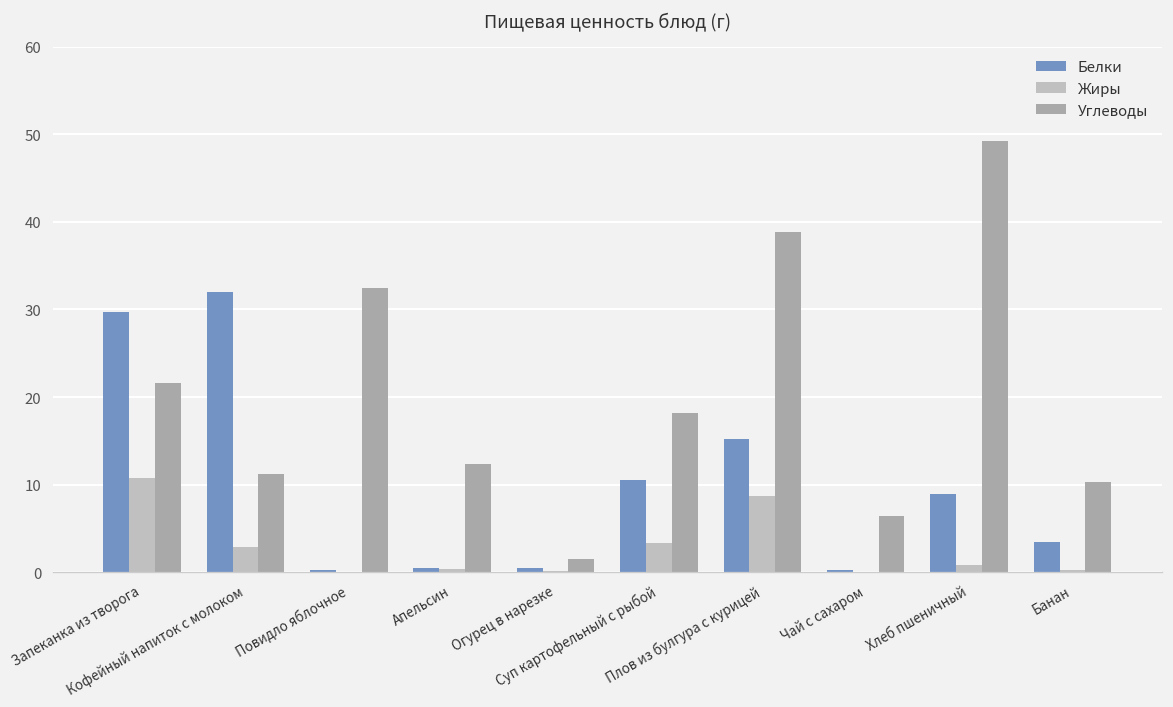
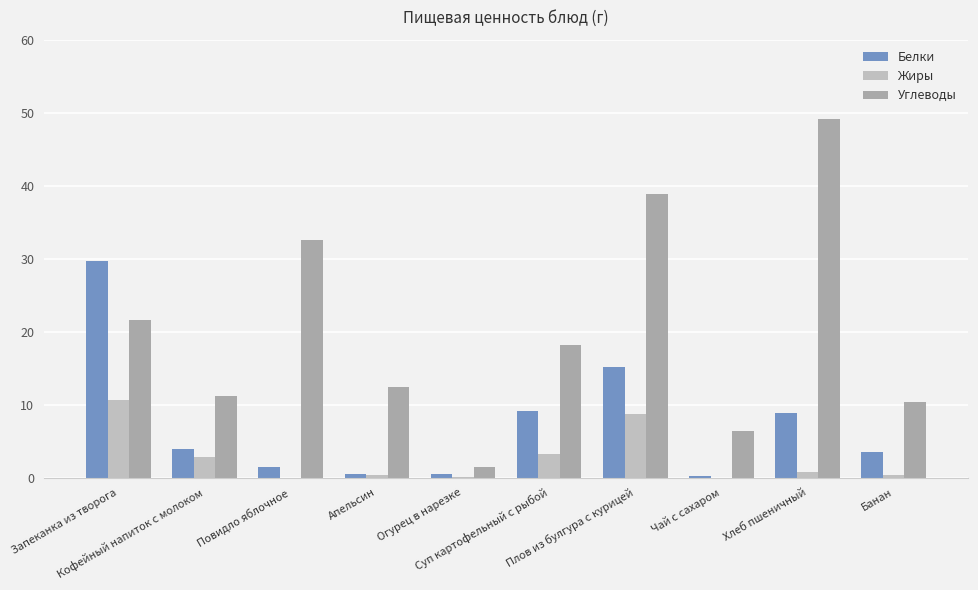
Белки, Кофейный напиток с молоком: 32 -> 4
Белки, Повидло яблочное: 0 -> 2
Белки, Суп картофельный с рыбой: 11 -> 9
